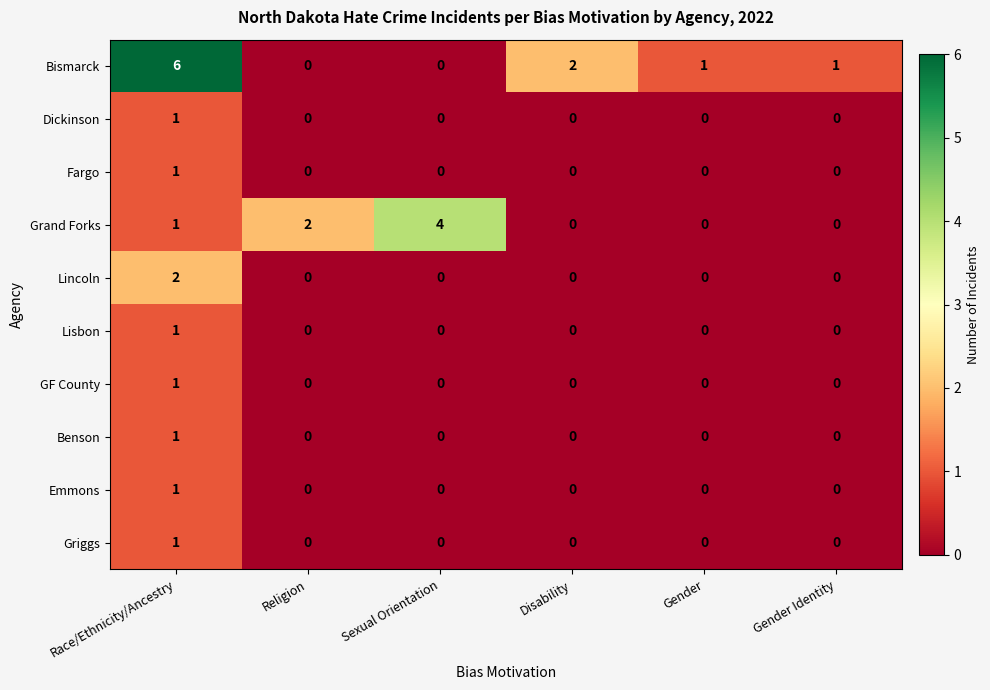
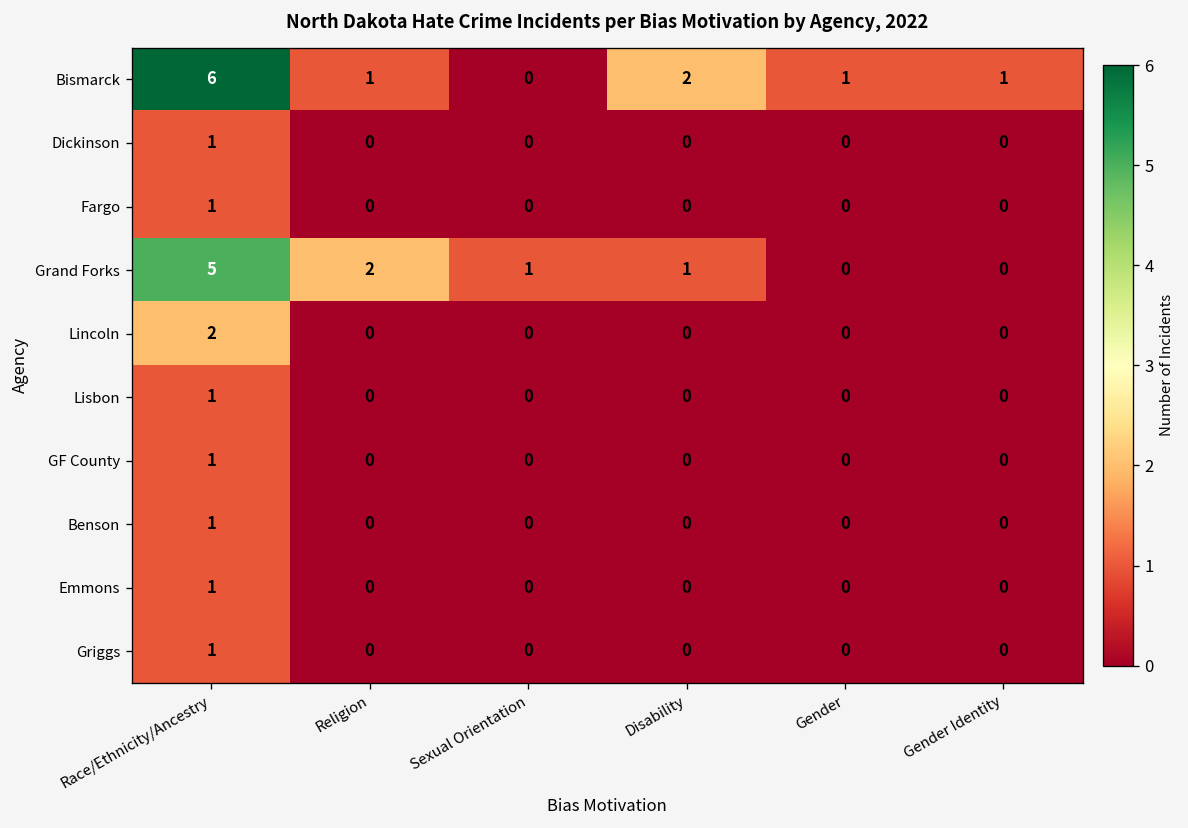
Bismarck, Religion: 0 -> 1
Grand Forks, Race/Ethnicity/Ancestry: 1 -> 5
Grand Forks, Sexual Orientation: 4 -> 1
Grand Forks, Disability: 0 -> 1
